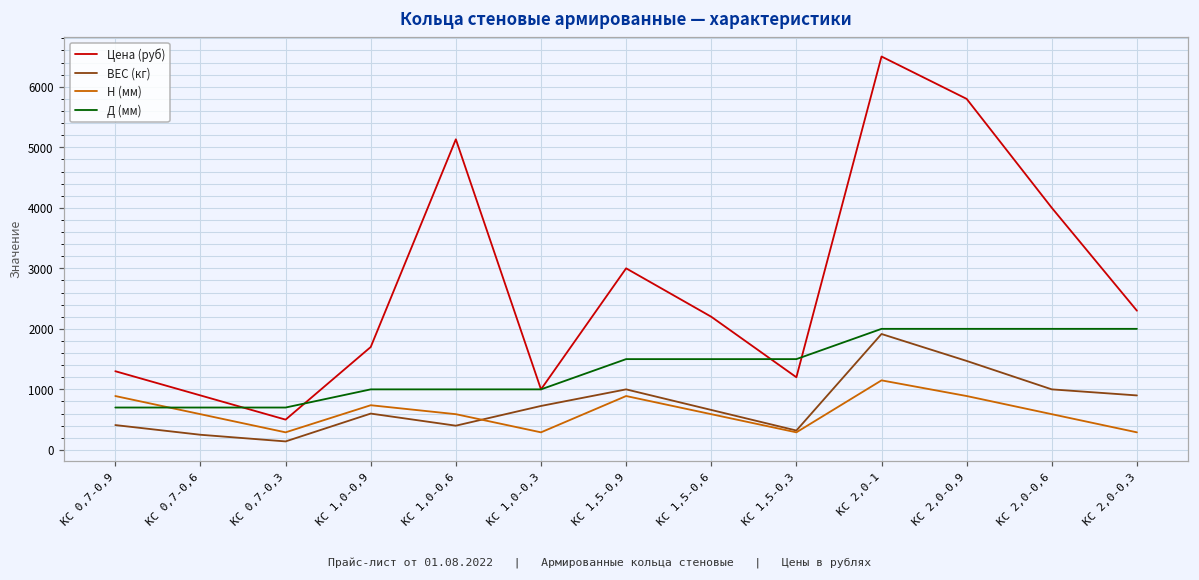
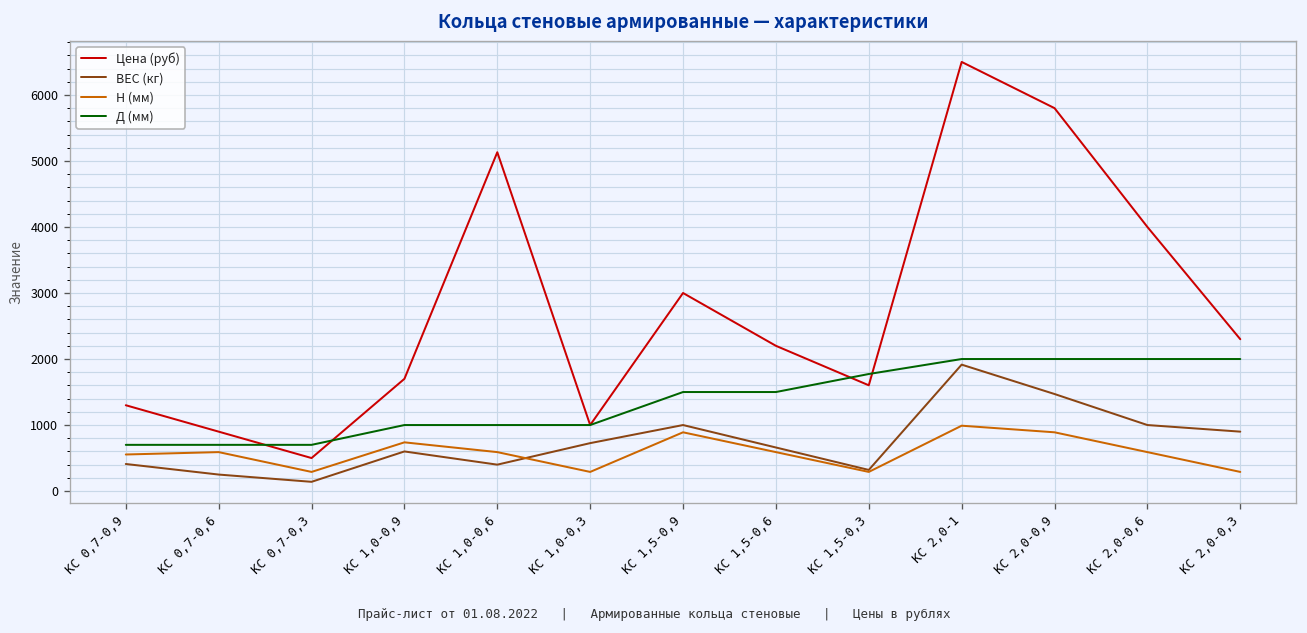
Н (мм), КС 0,7-0,9: 900 -> 600
Цена (руб), КС 1,5-0,3: 1200 -> 1600
Д (мм), КС 1,5-0,3: 1500 -> 1800
Н (мм), КС 2,0-1: 1100 -> 1000
